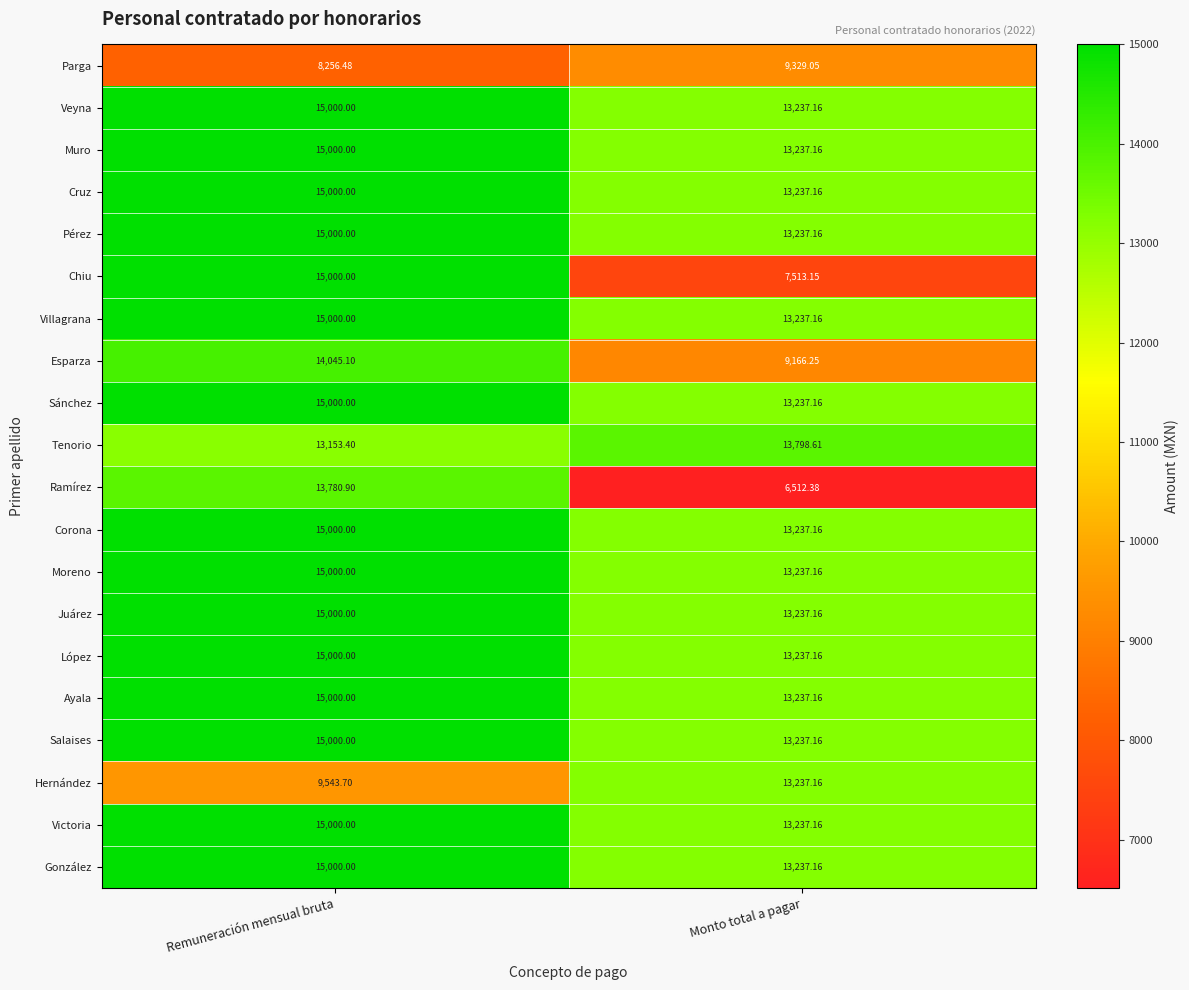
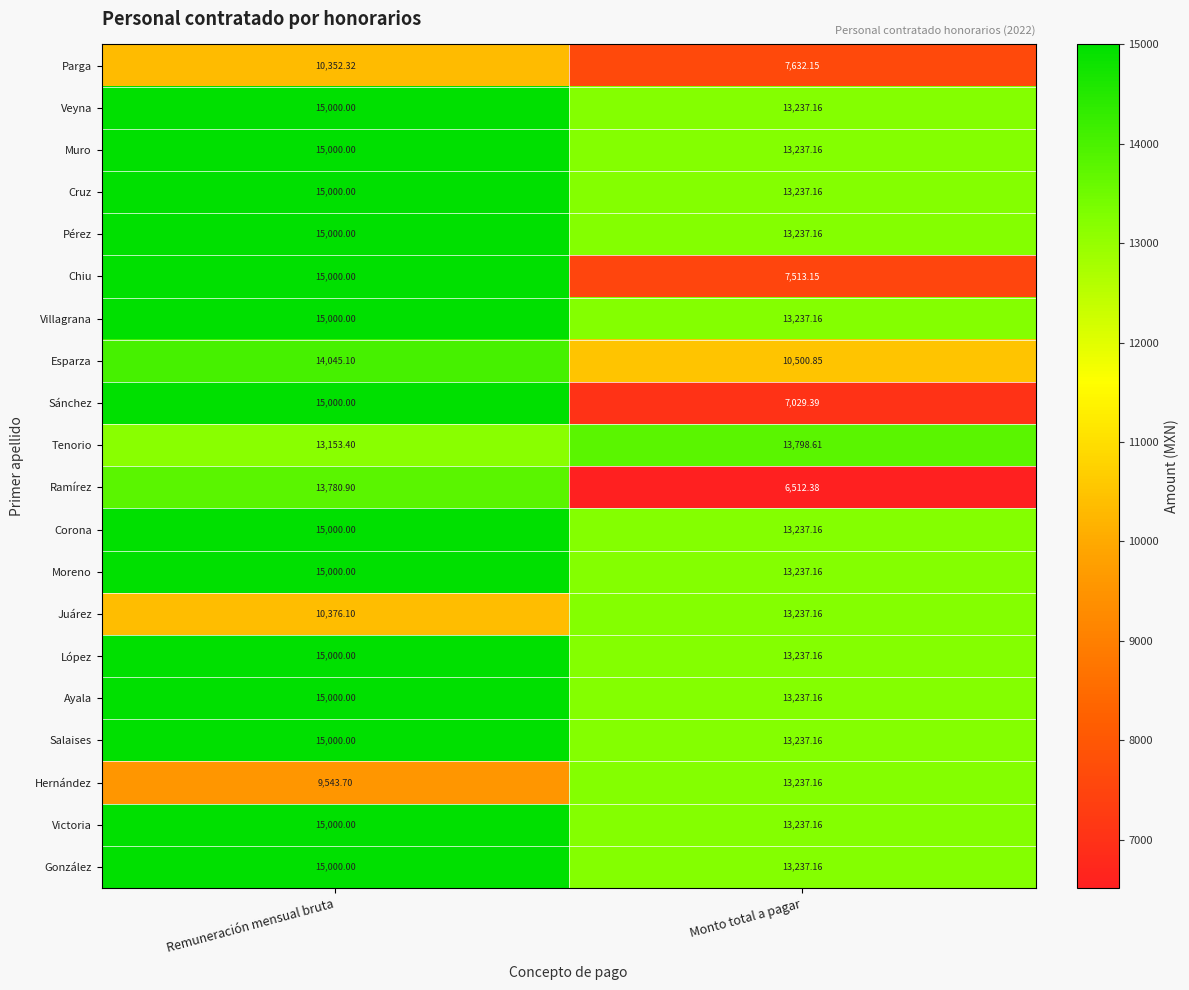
Parga, Remuneración mensual bruta: 8,256.48 -> 10,352.32
Parga, Monto total a pagar: 9,329.05 -> 7,632.15
Esparza, Monto total a pagar: 9,166.25 -> 10,500.85
Sánchez, Monto total a pagar: 13,237.16 -> 7,029.39
Juárez, Remuneración mensual bruta: 15,000.00 -> 10,376.10
